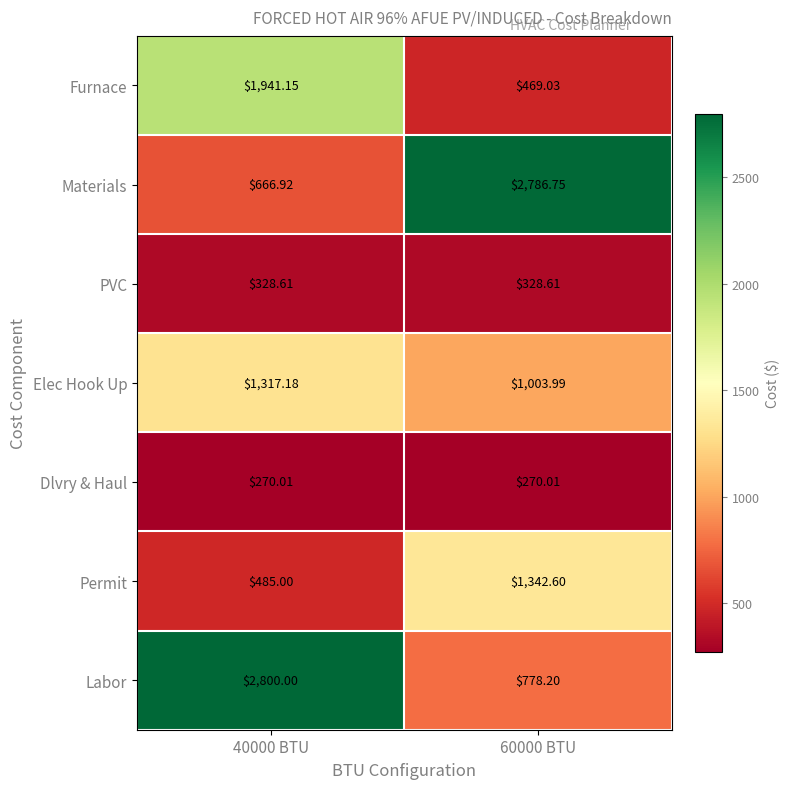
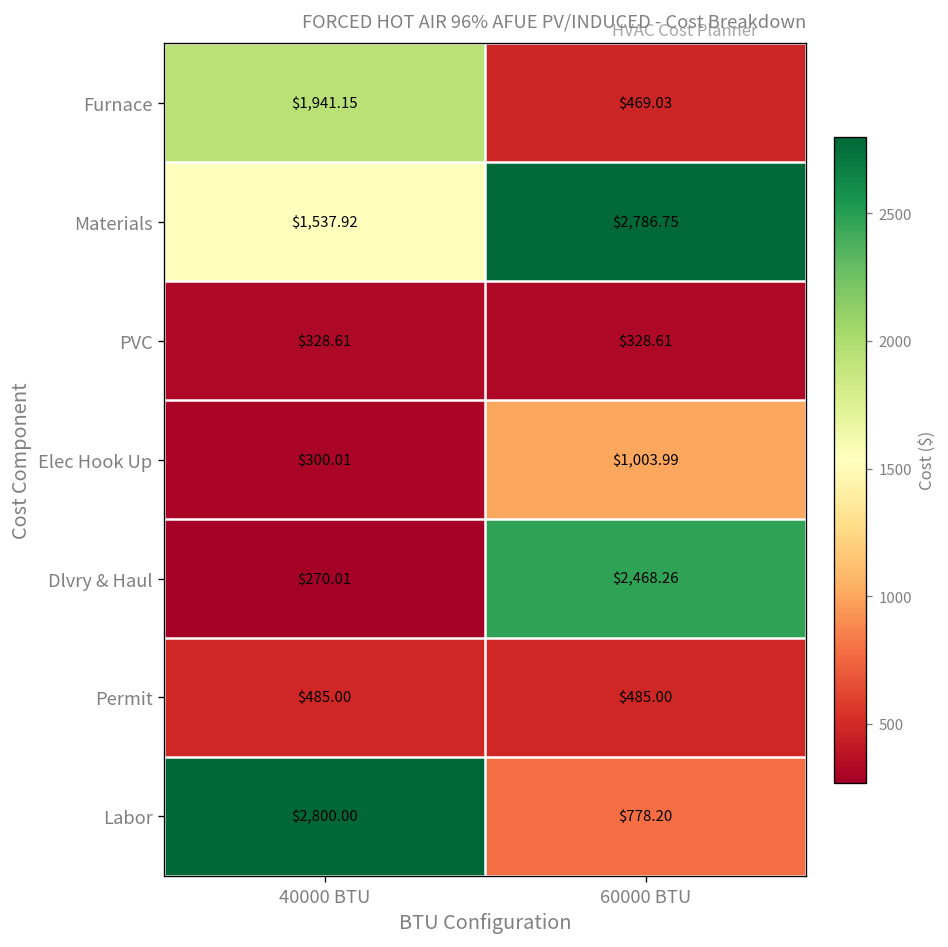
Materials, 40000 BTU: $666.92 -> $1,537.92
Elec Hook Up, 40000 BTU: $1,317.18 -> $300.01
Dlvry & Haul, 60000 BTU: $270.01 -> $2,468.26
Permit, 60000 BTU: $1,342.60 -> $485.00
